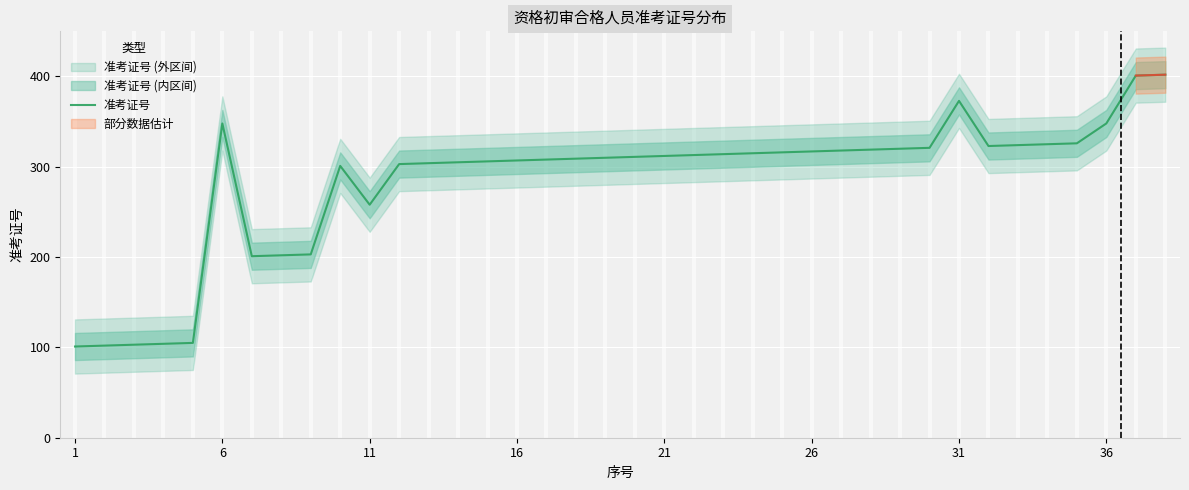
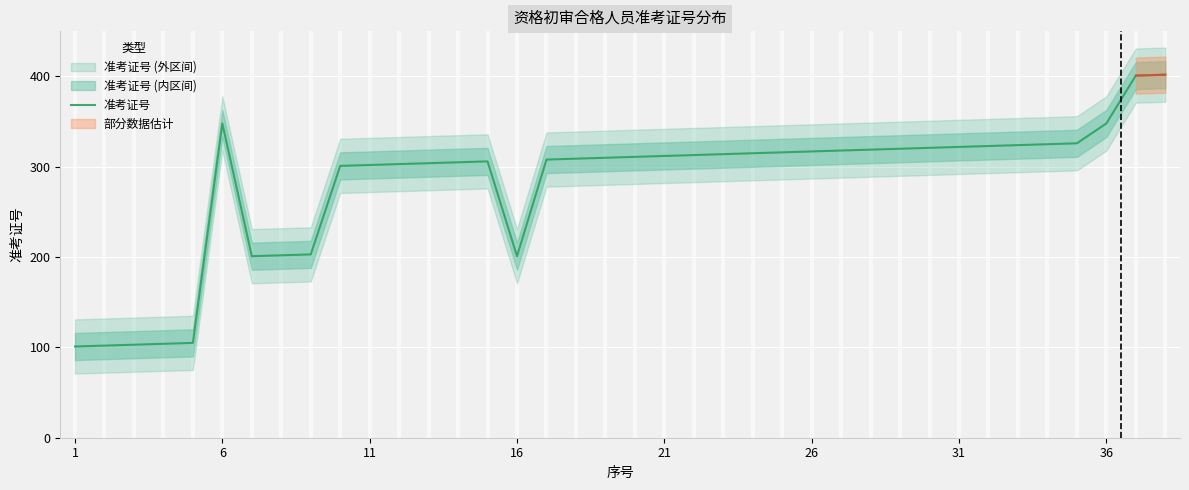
准考证号, 11: 260 -> 300
准考证号, 16: 310 -> 200
准考证号, 31: 370 -> 320
